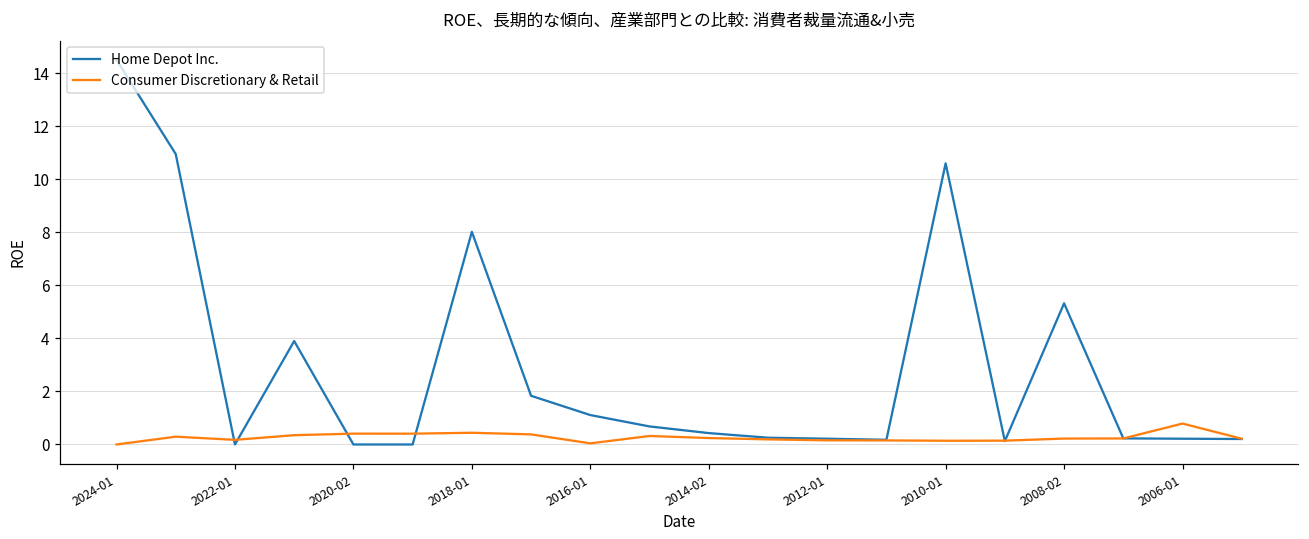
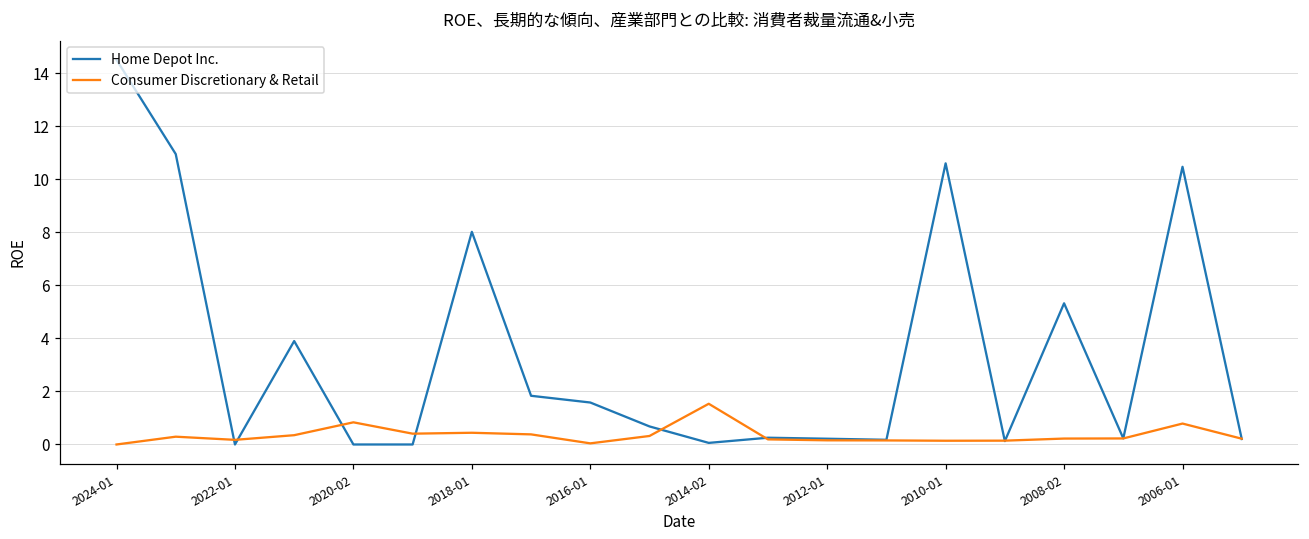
Consumer Discretionary & Retail, 2020-02: 0.4 -> 0.8
Home Depot Inc., 2016-01: 1.1 -> 1.6
Home Depot Inc., 2014-02: 0.4 -> 0.1
Consumer Discretionary & Retail, 2014-02: 0.2 -> 1.5
Home Depot Inc., 2006-01: 0.2 -> 10.5
